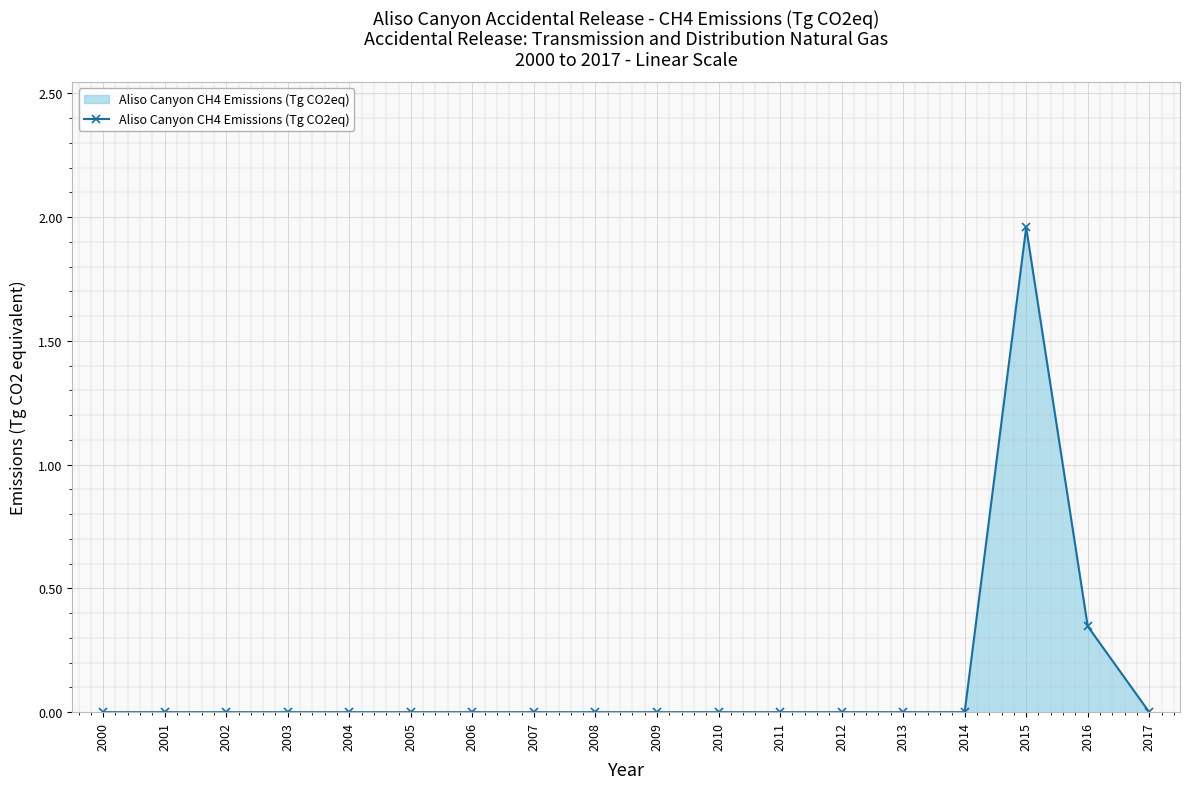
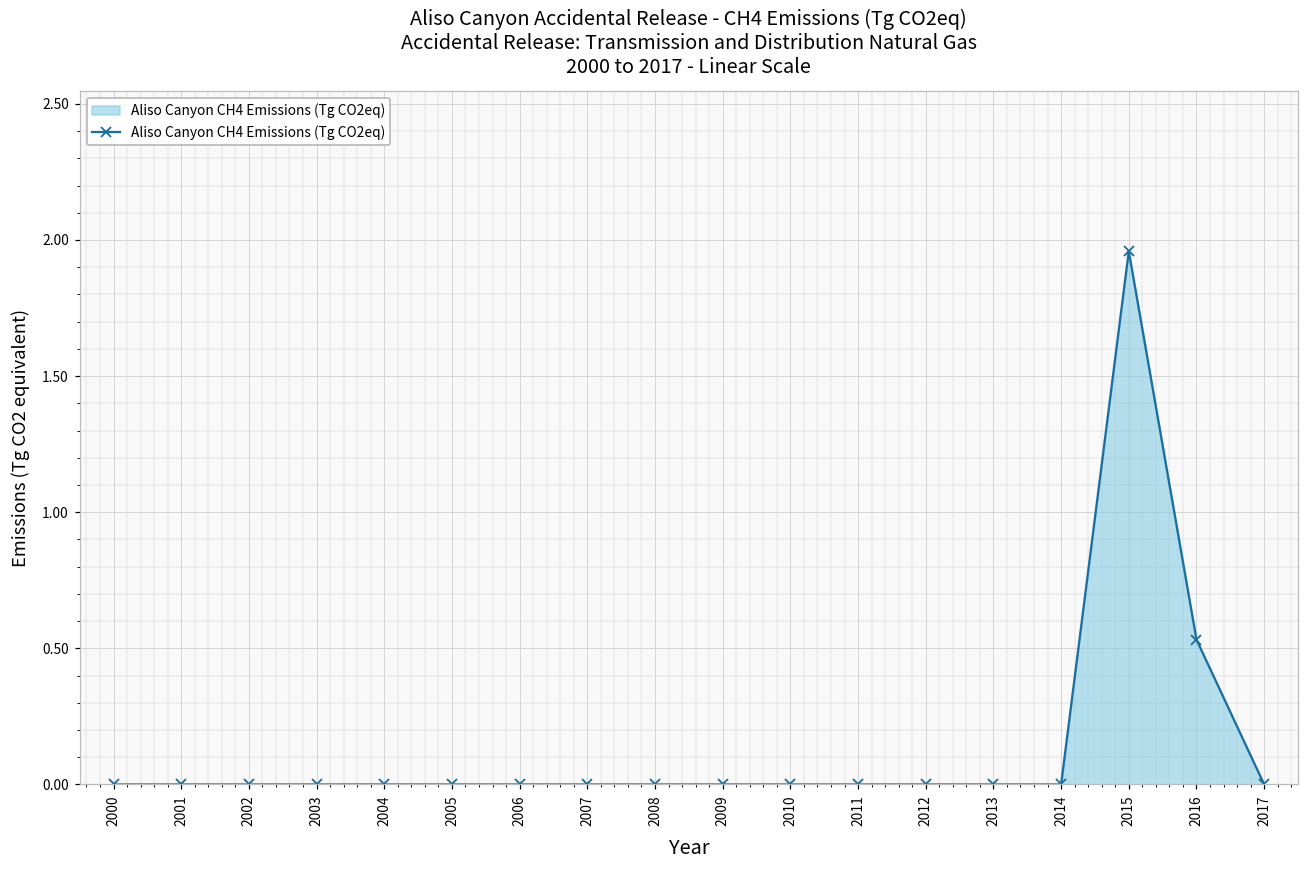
2016: 0.35 -> 0.53
